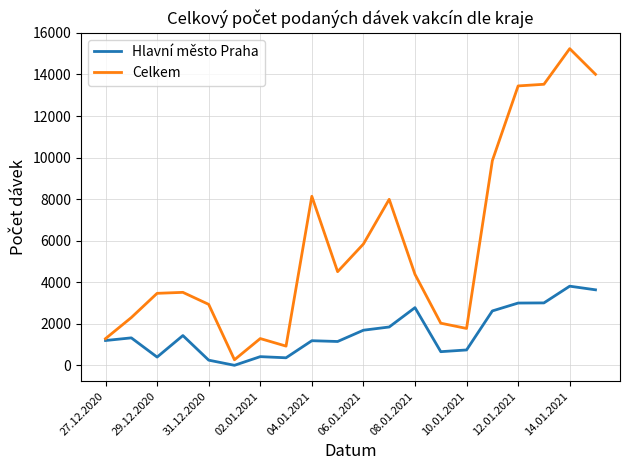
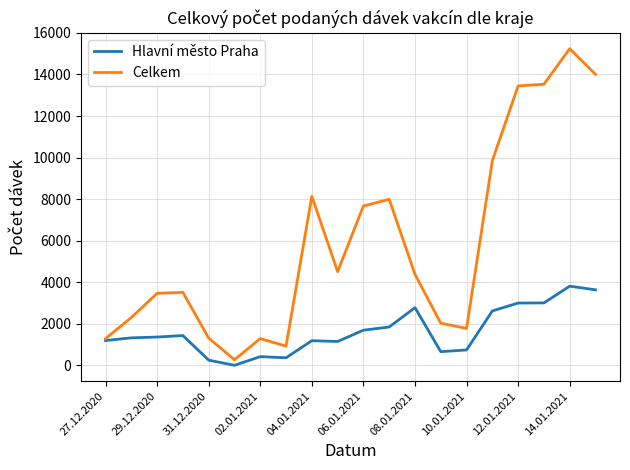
Hlavní město Praha, 29.12.2020: 400 -> 1400
Celkem, 31.12.2020: 2900 -> 1300
Celkem, 06.01.2021: 5800 -> 7700
